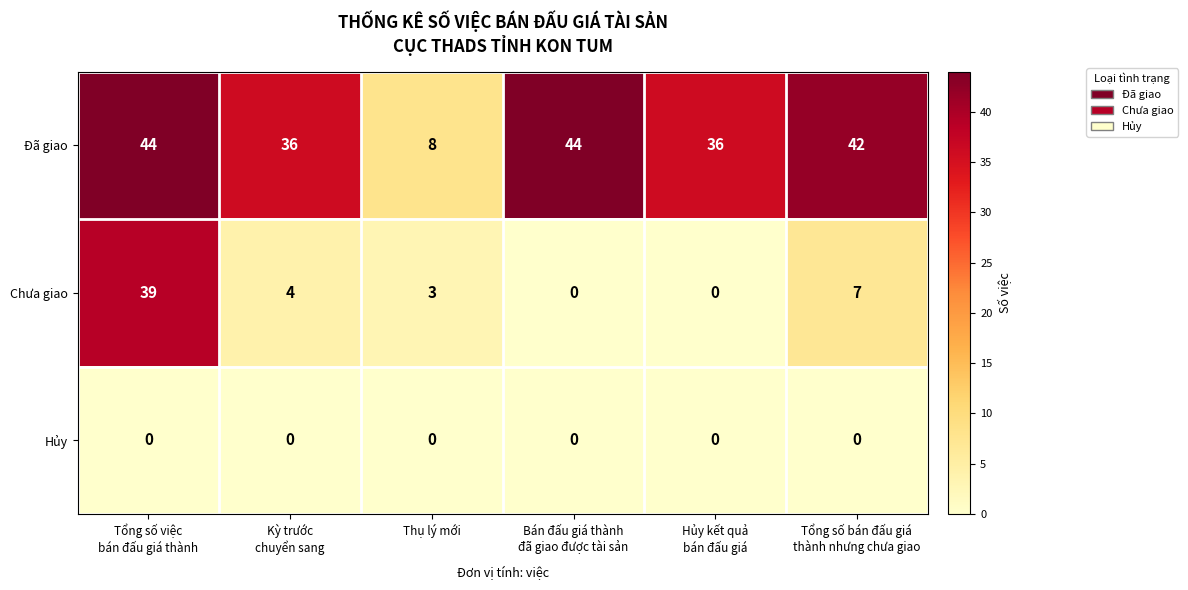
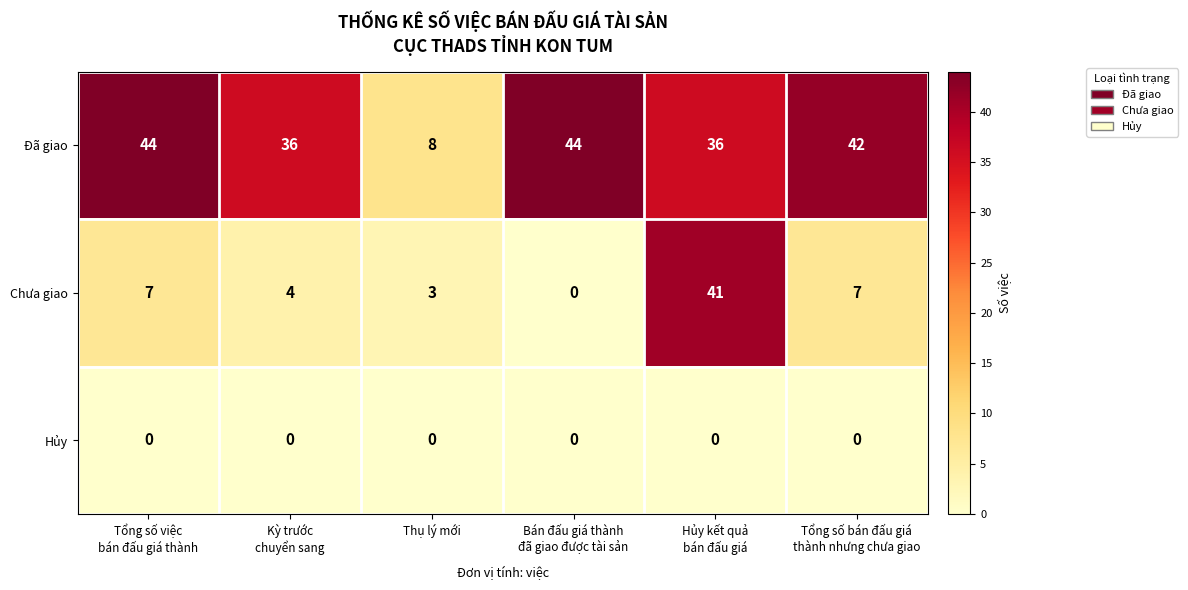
Chưa giao, Tổng số việc bán đấu giá thành: 39 -> 7
Chưa giao, Hủy kết quả bán đấu giá: 0 -> 41
